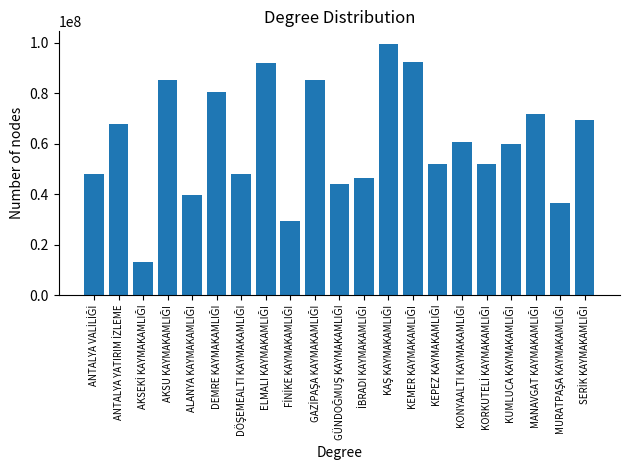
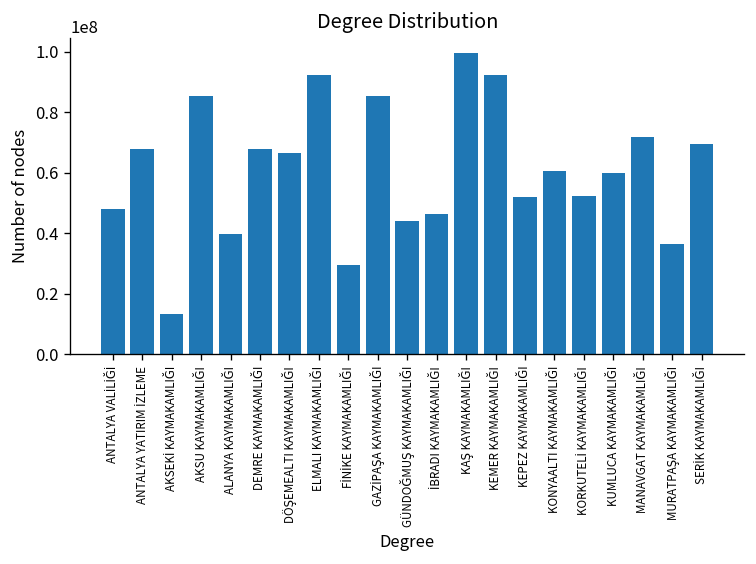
DEMRE KAYMAKAMLIĞI: 81000000 -> 68000000
DÖŞEMEALTI KAYMAKAMLIĞI: 48000000 -> 67000000
